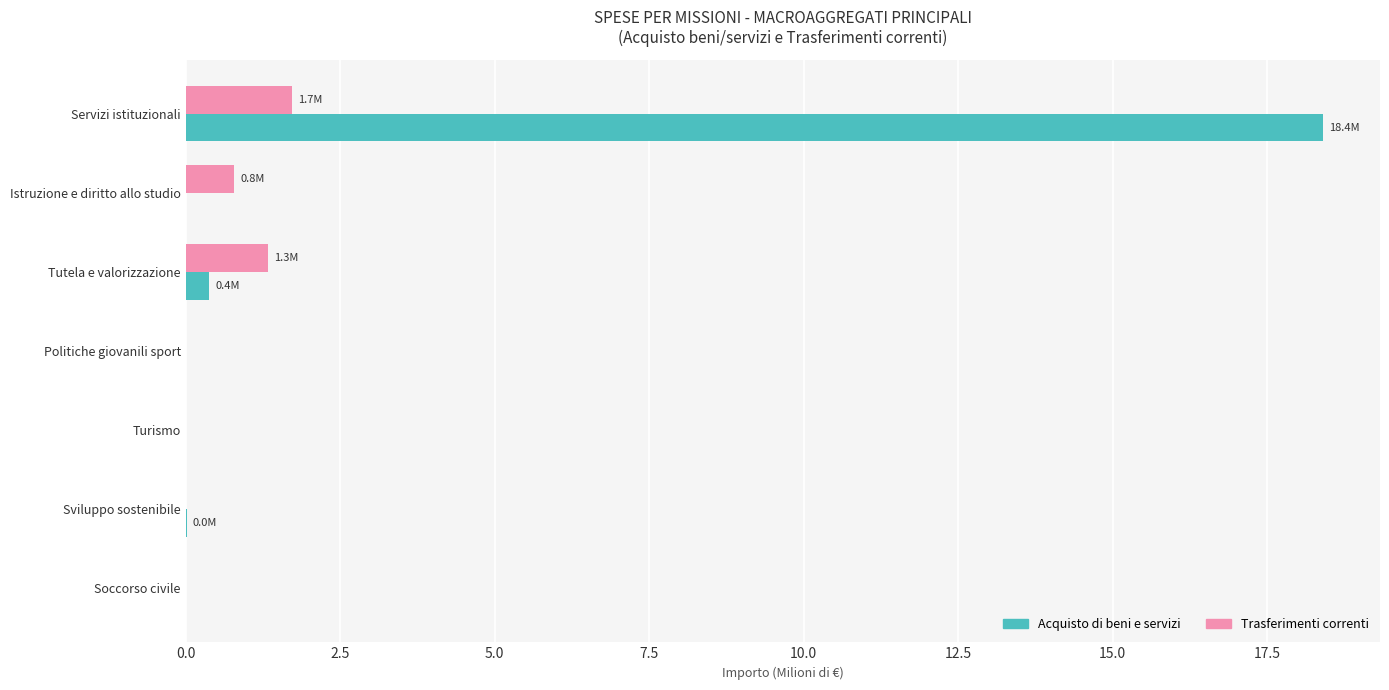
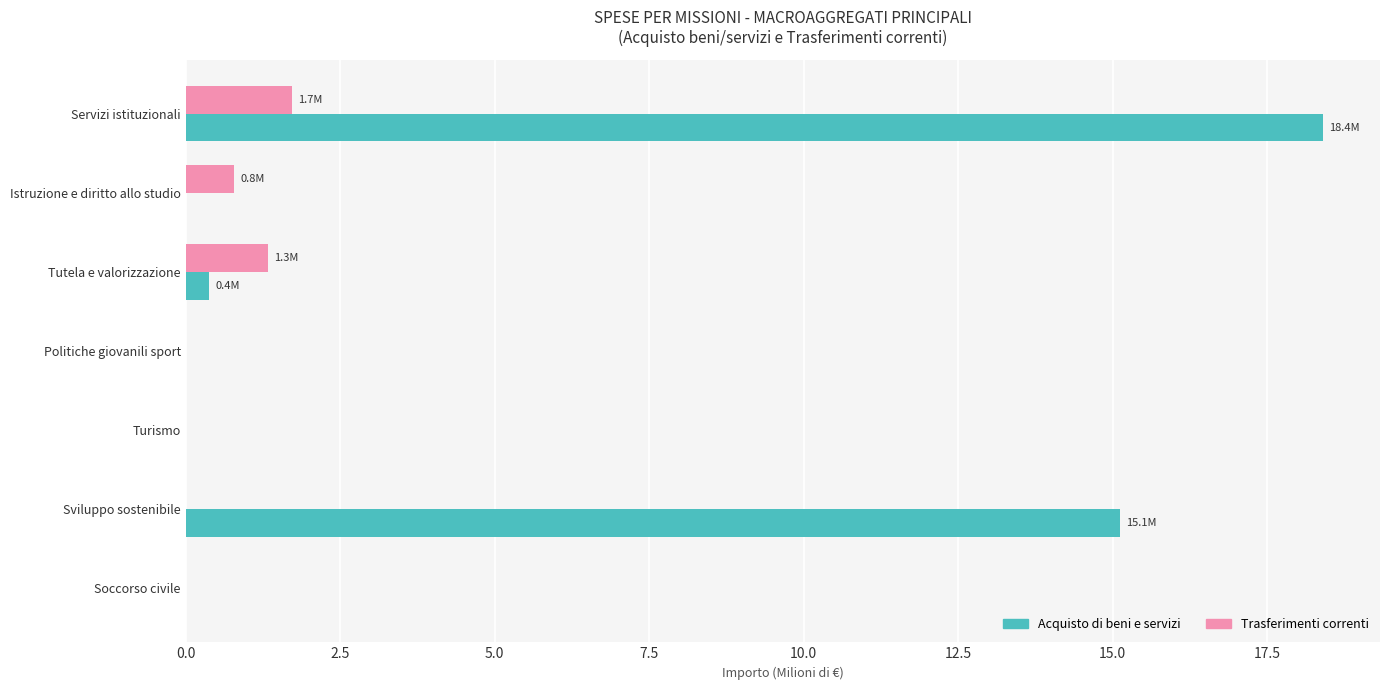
Acquisto di beni e servizi, Sviluppo sostenibile: 0.0M -> 15.1M
